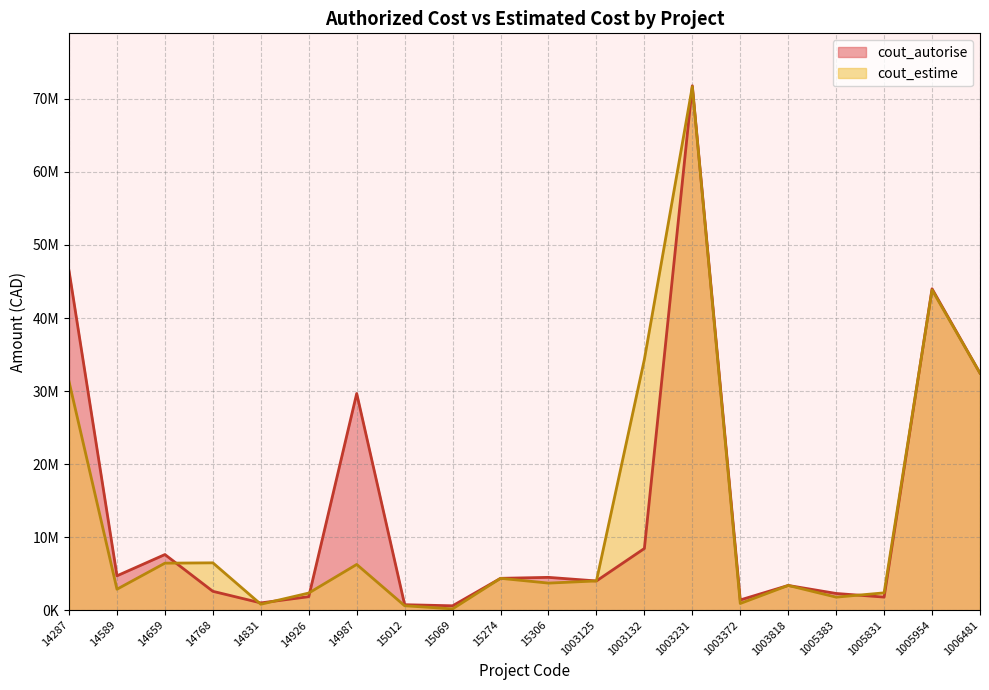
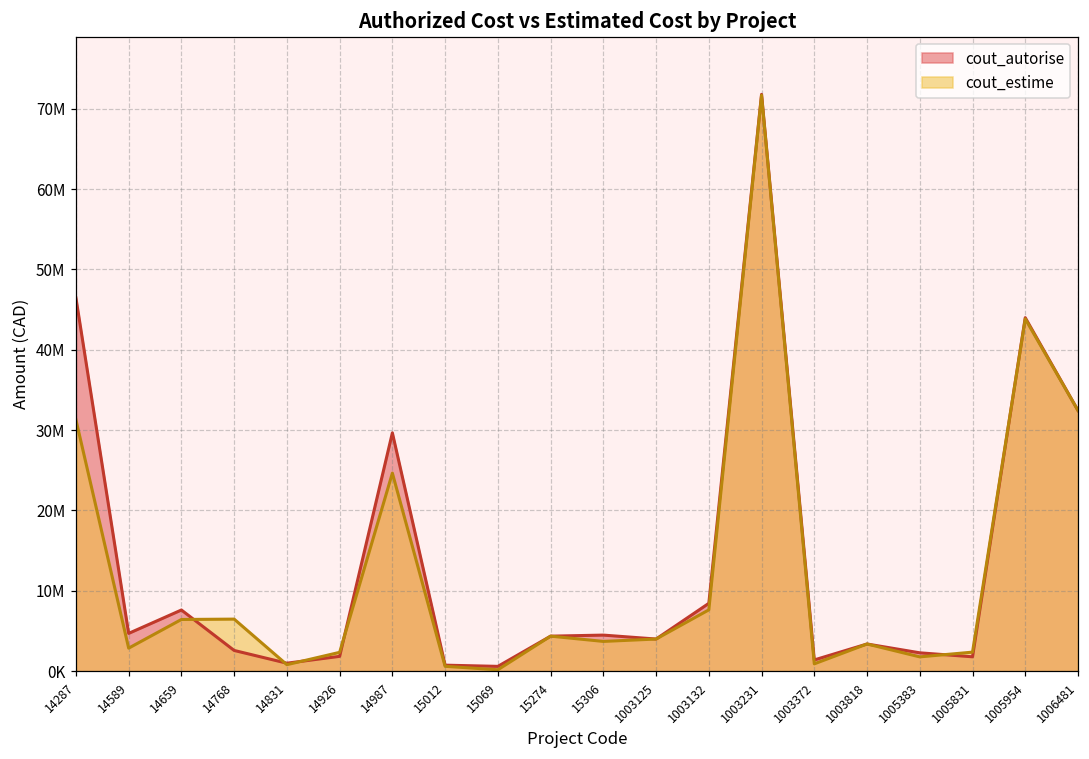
cout_estime, 14987: 6000000 -> 25000000
cout_estime, 1003132: 34000000 -> 8000000
